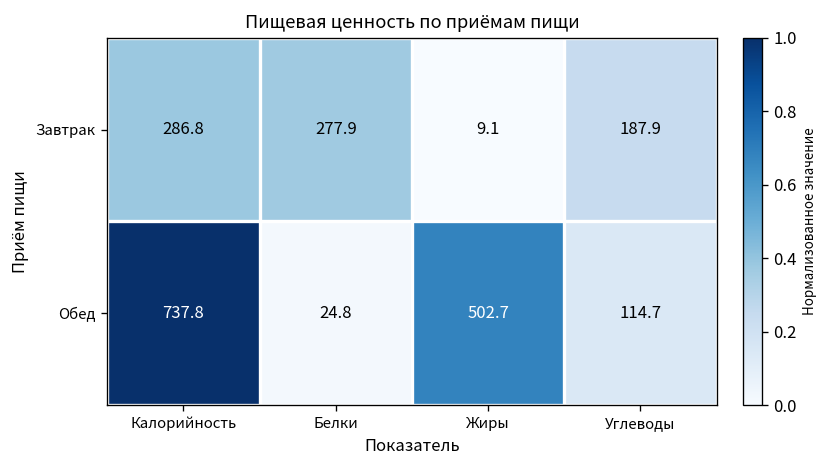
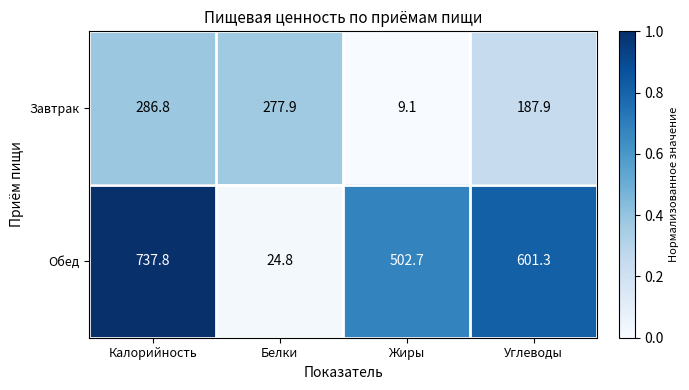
Обед, Углеводы: 114.7 -> 601.3
